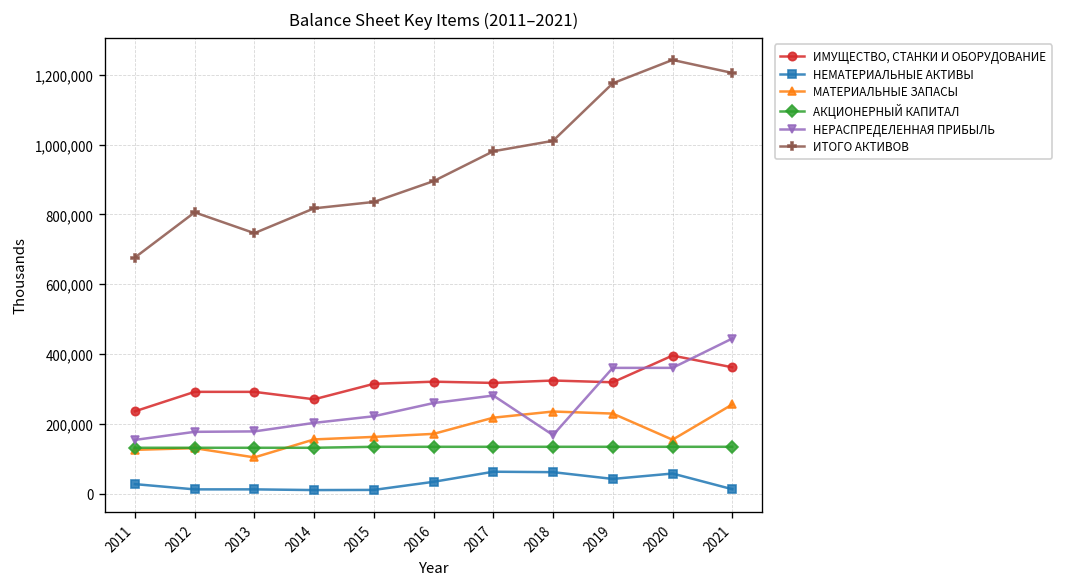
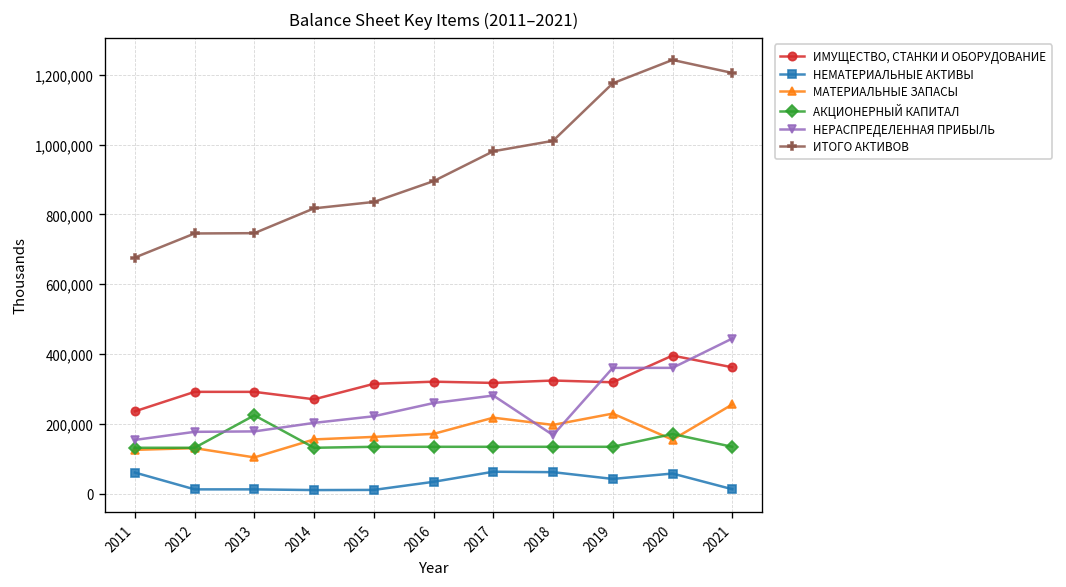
НЕМАТЕРИАЛЬНЫЕ АКТИВЫ, 2011: 30,000 -> 60,000
ИТОГО АКТИВОВ, 2012: 810,000 -> 750,000
АКЦИОНЕРНЫЙ КАПИТАЛ, 2013: 130,000 -> 220,000
МАТЕРИАЛЬНЫЕ ЗАПАСЫ, 2018: 240,000 -> 200,000
АКЦИОНЕРНЫЙ КАПИТАЛ, 2020: 130,000 -> 170,000
